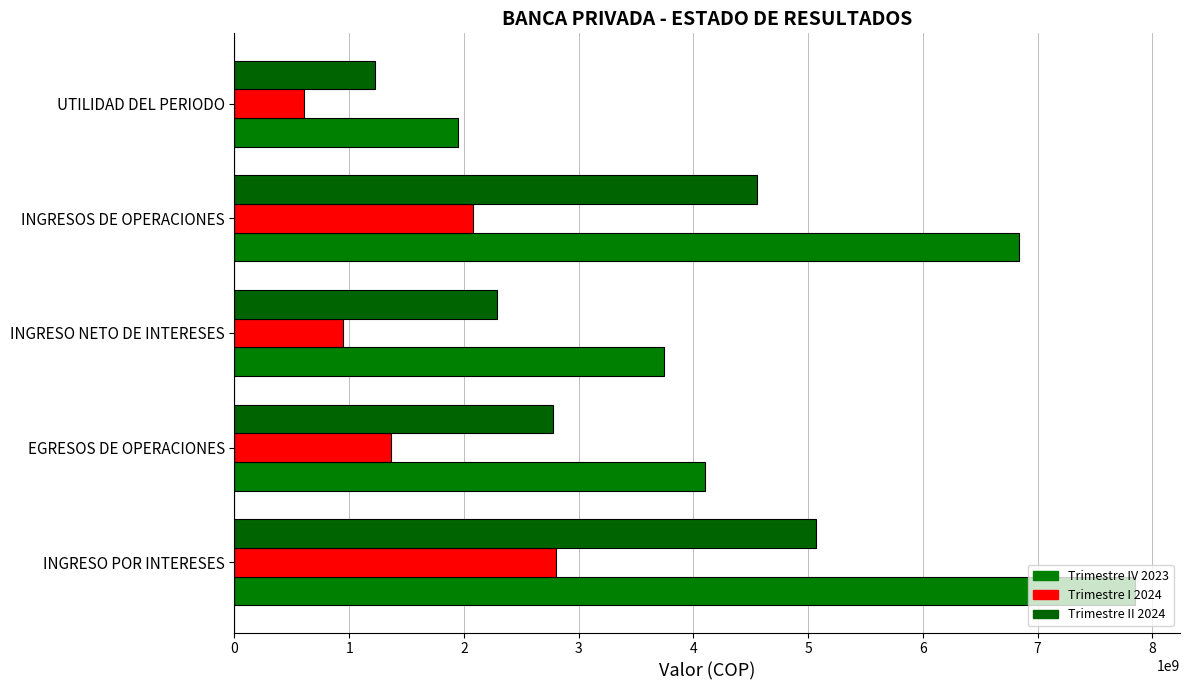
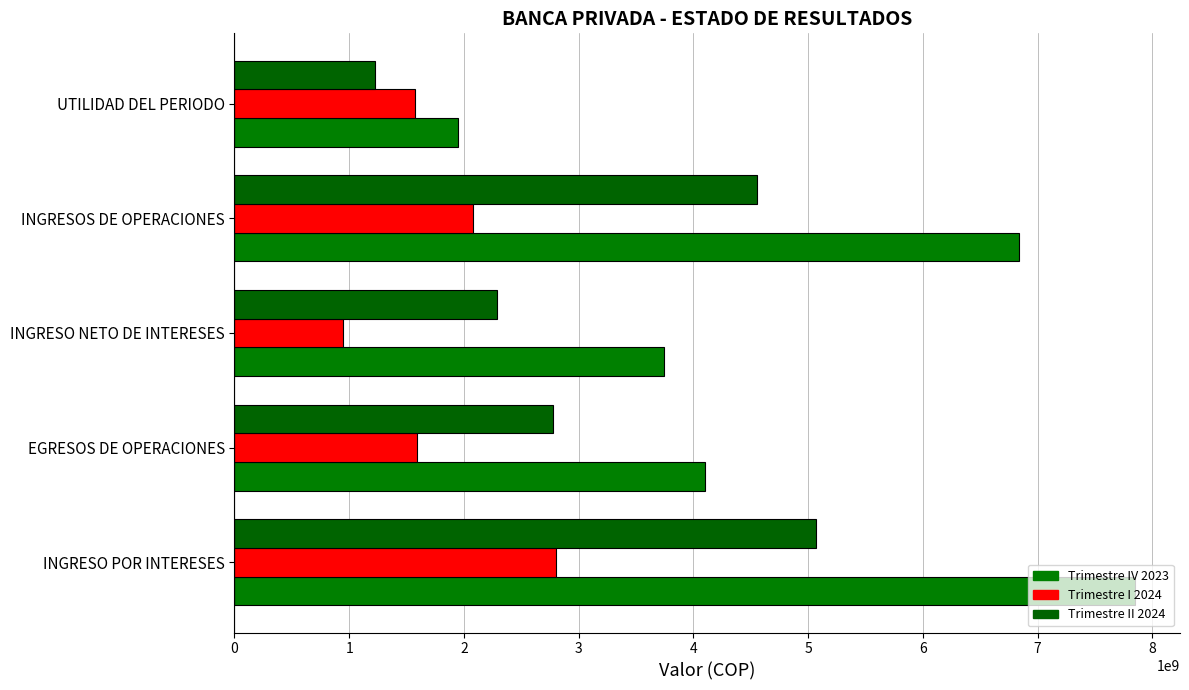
Trimestre I 2024, UTILIDAD DEL PERIODO: 610000000 -> 1570000000
Trimestre I 2024, EGRESOS DE OPERACIONES: 1360000000 -> 1590000000
